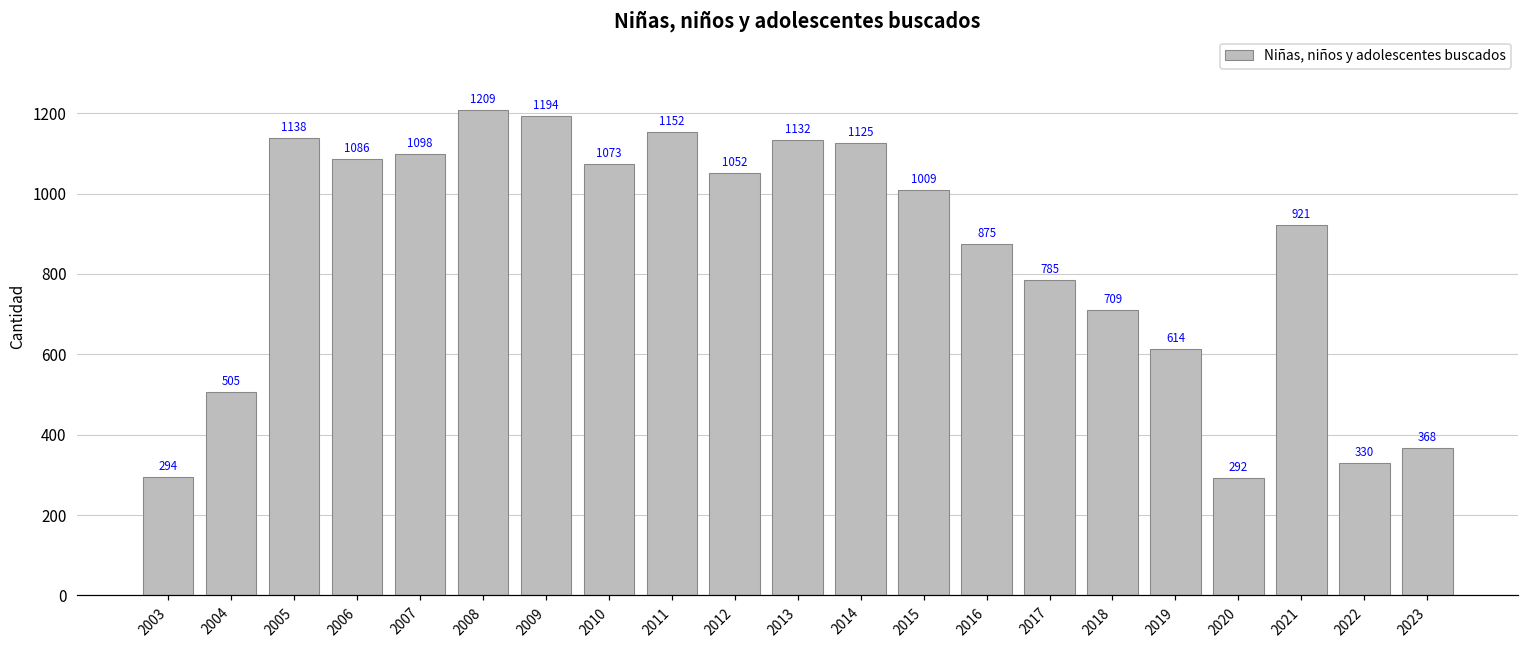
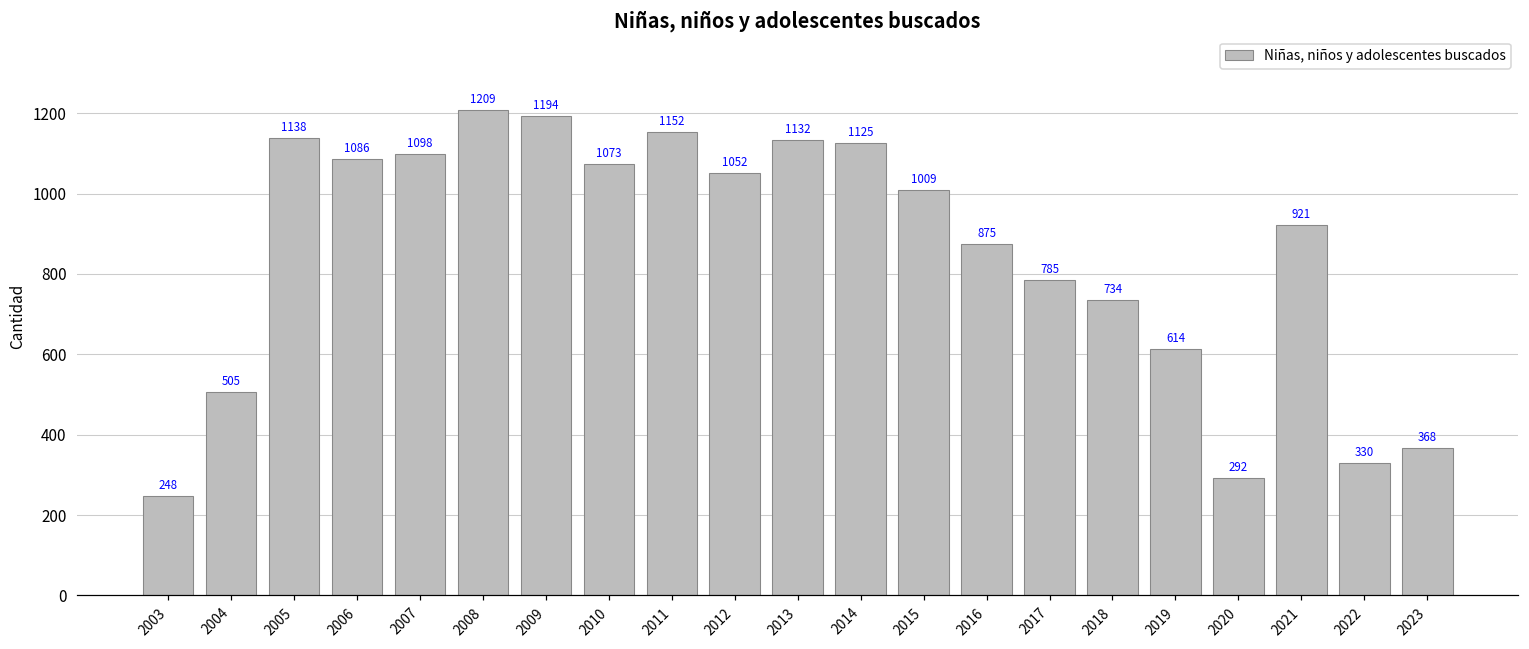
2003: 294 -> 248
2018: 709 -> 734
